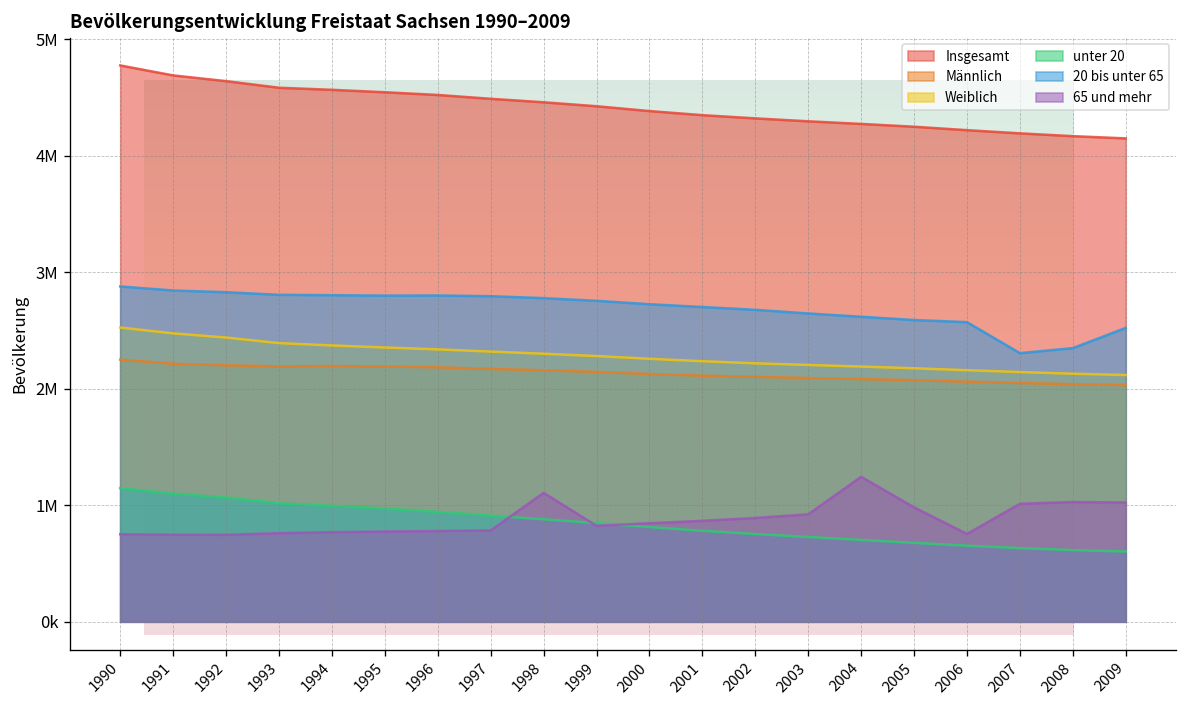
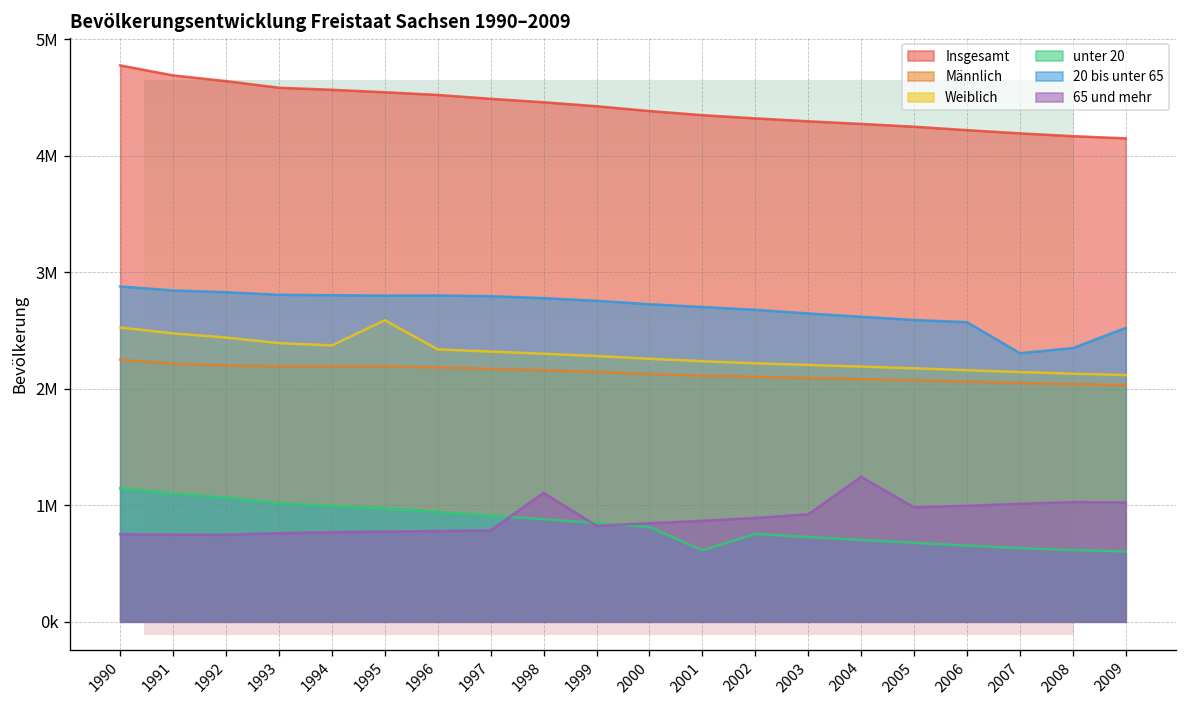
Weiblich, 1995: 2400000 -> 2600000
unter 20, 2001: 800000 -> 600000
65 und mehr, 2006: 800000 -> 1000000
